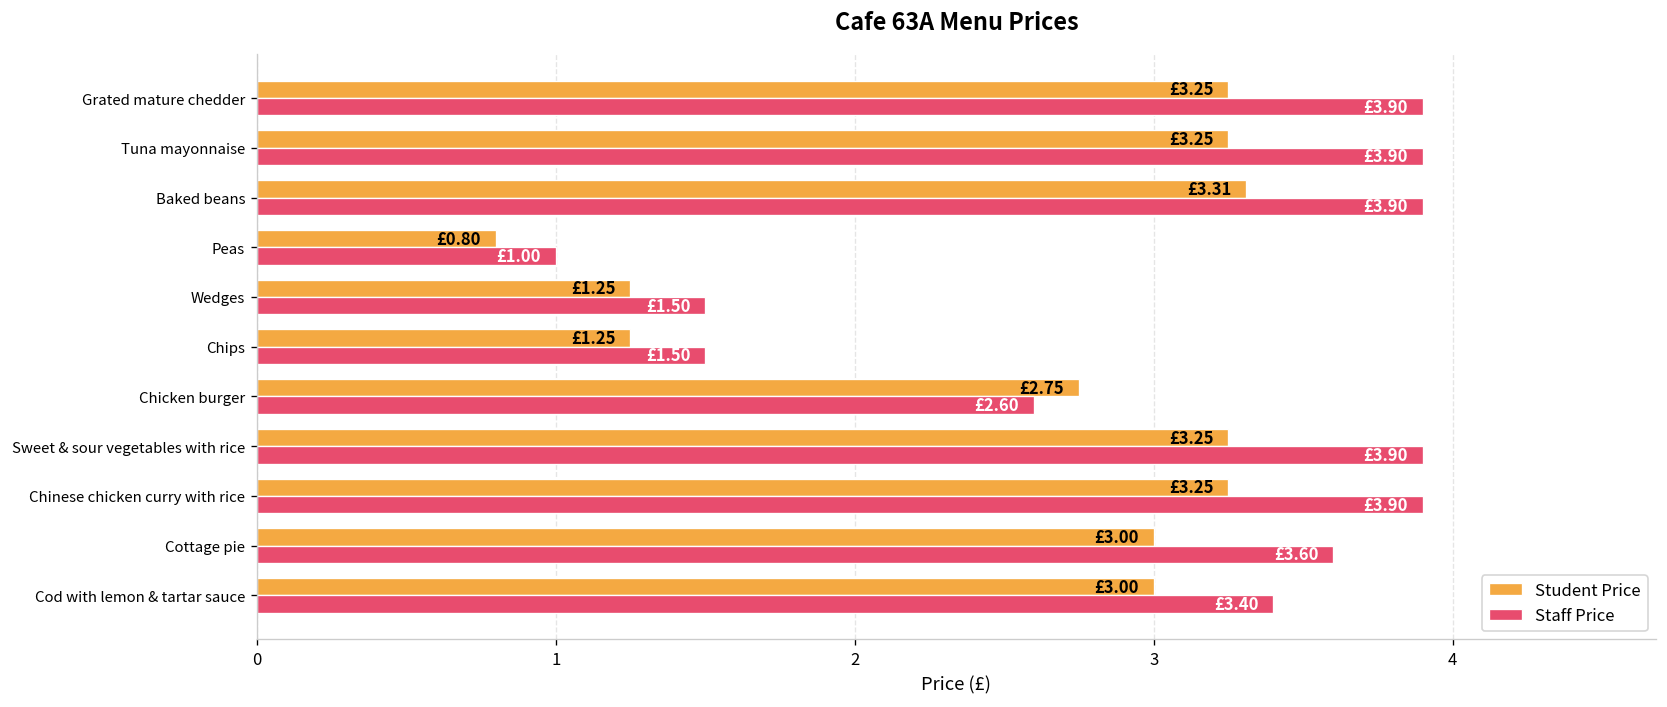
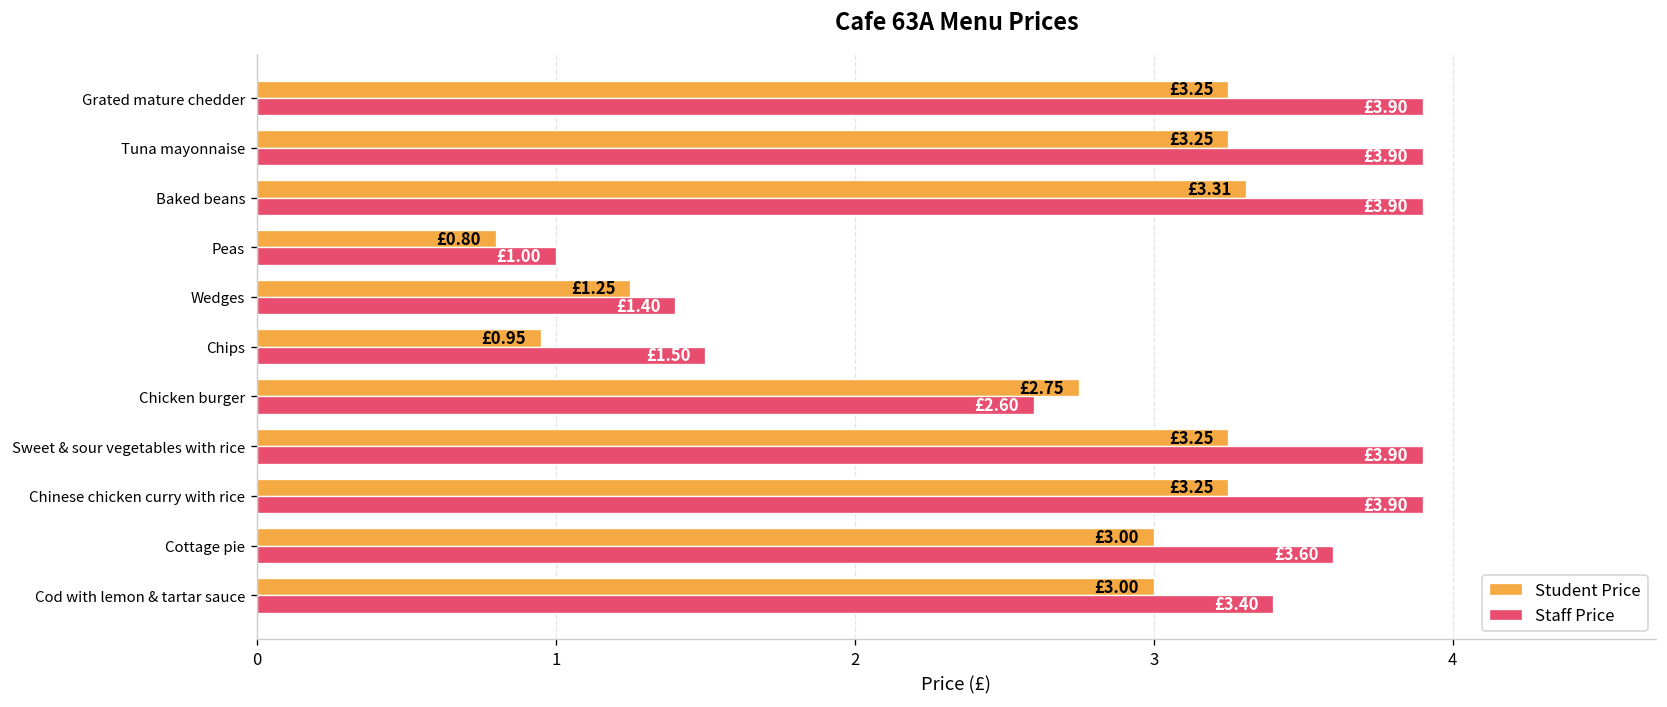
Staff Price, Wedges: £1.50 -> £1.40
Student Price, Chips: £1.25 -> £0.95
